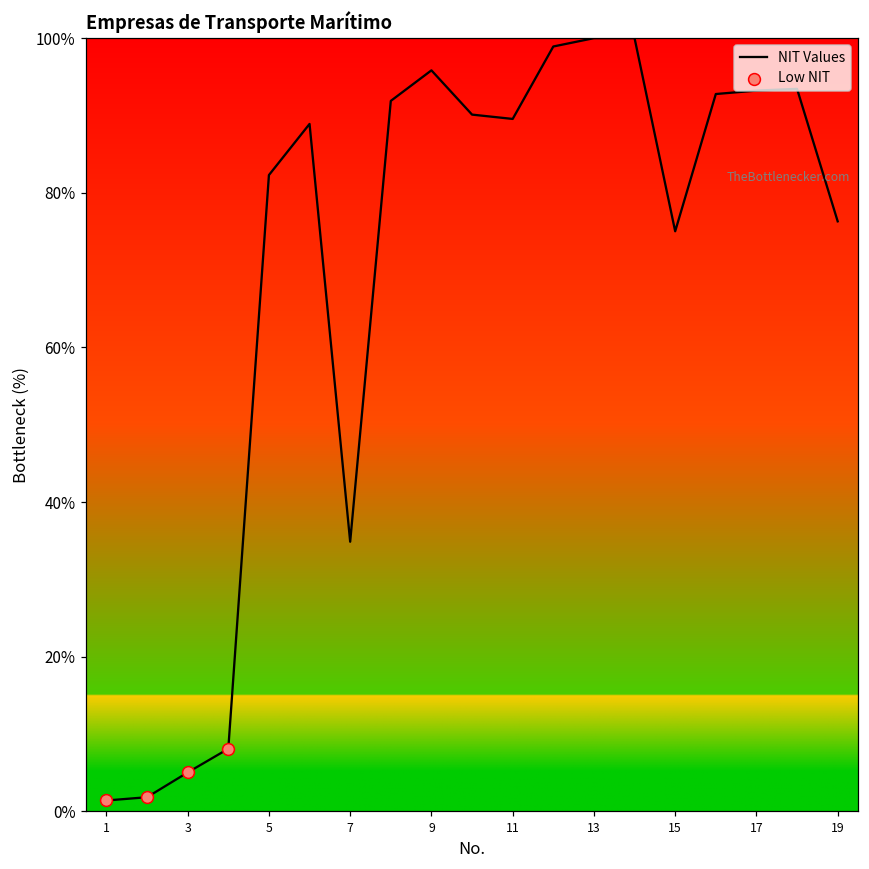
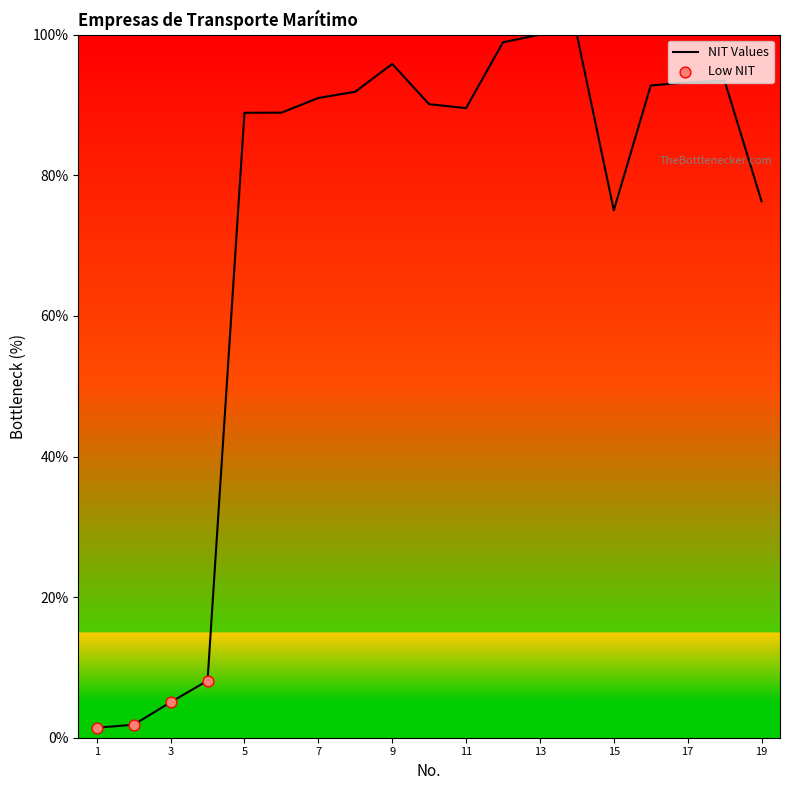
NIT Values, 5: 82% -> 89%
NIT Values, 7: 35% -> 91%
